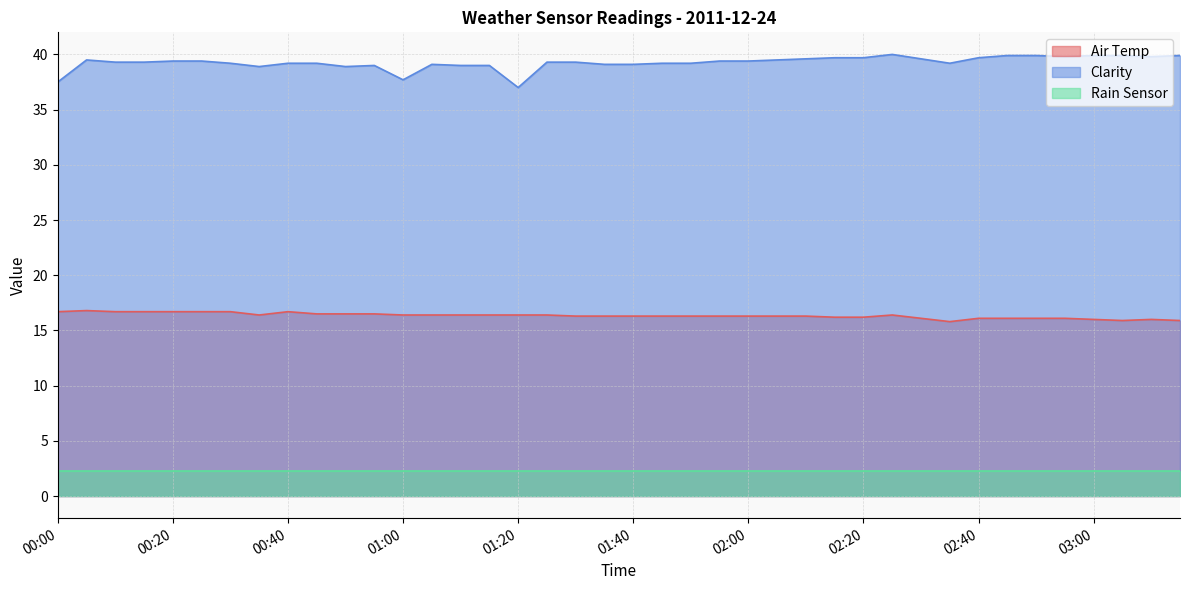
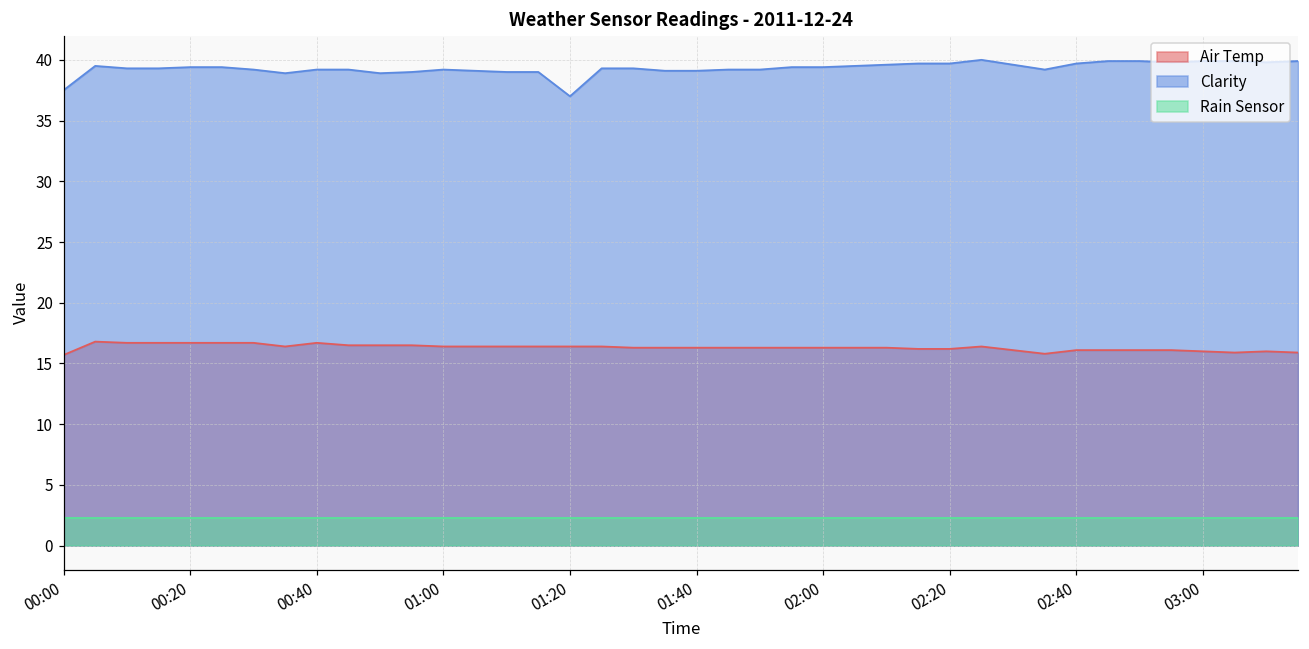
Air Temp, 00:00: 16.7 -> 15.7
Clarity, 01:00: 37.7 -> 39.2
